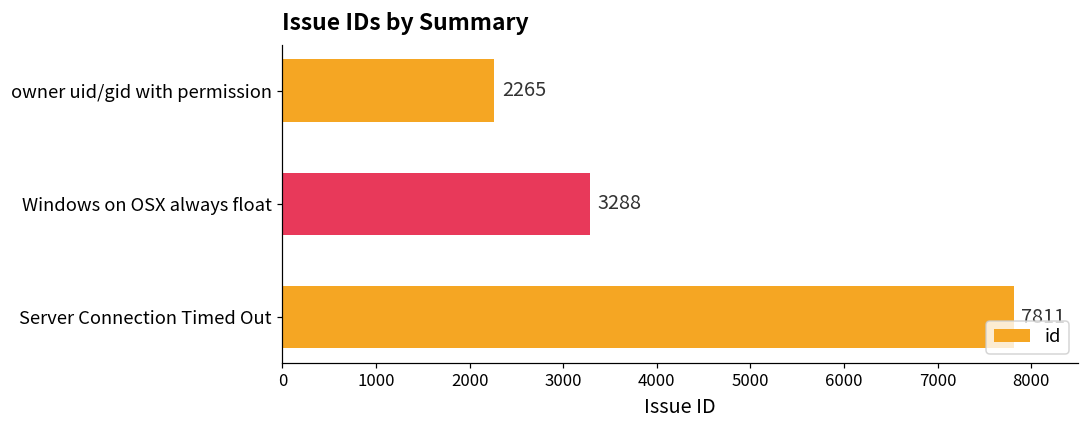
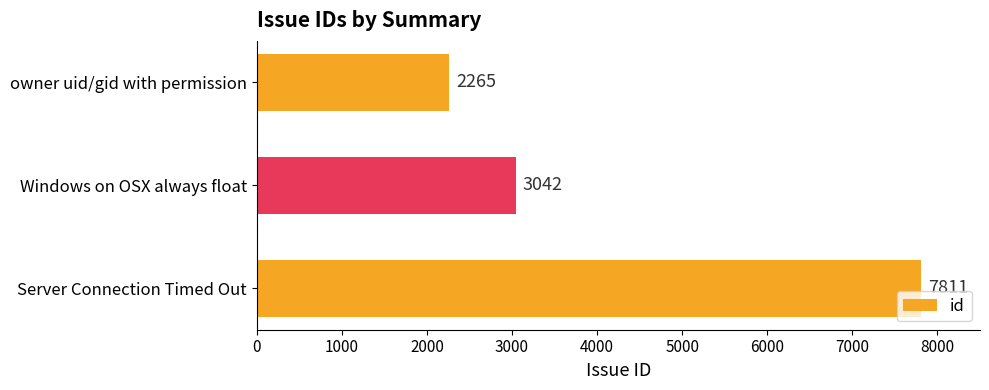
Windows on OSX always float: 3288 -> 3042
